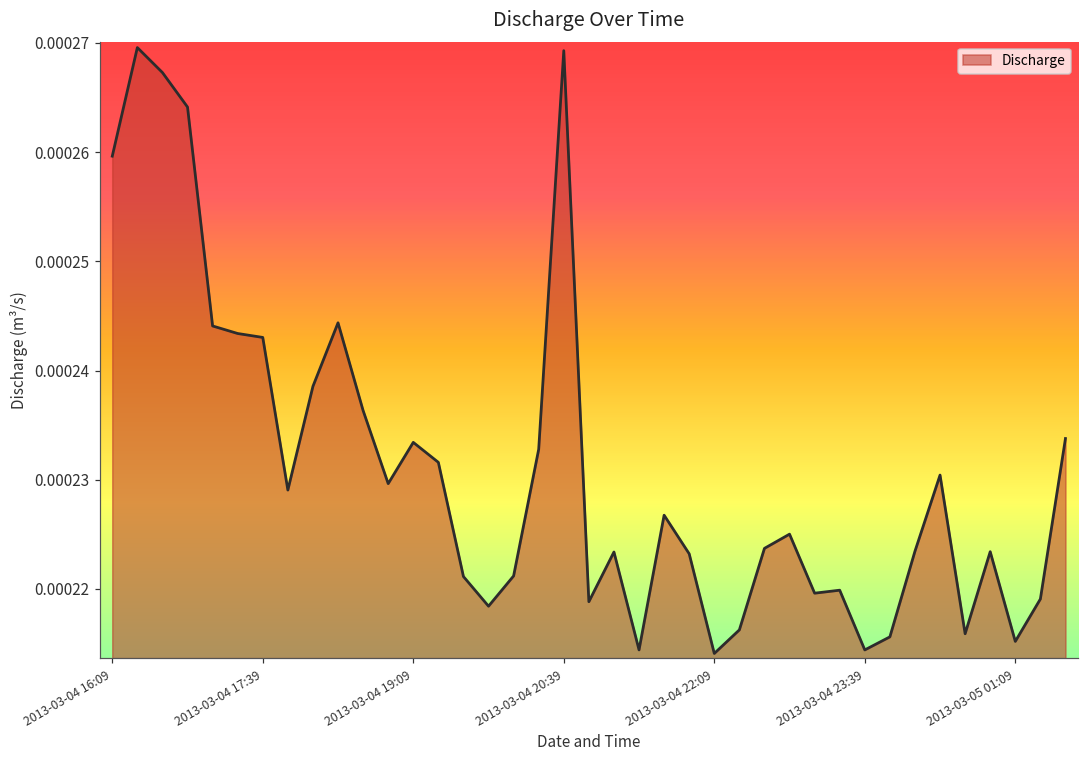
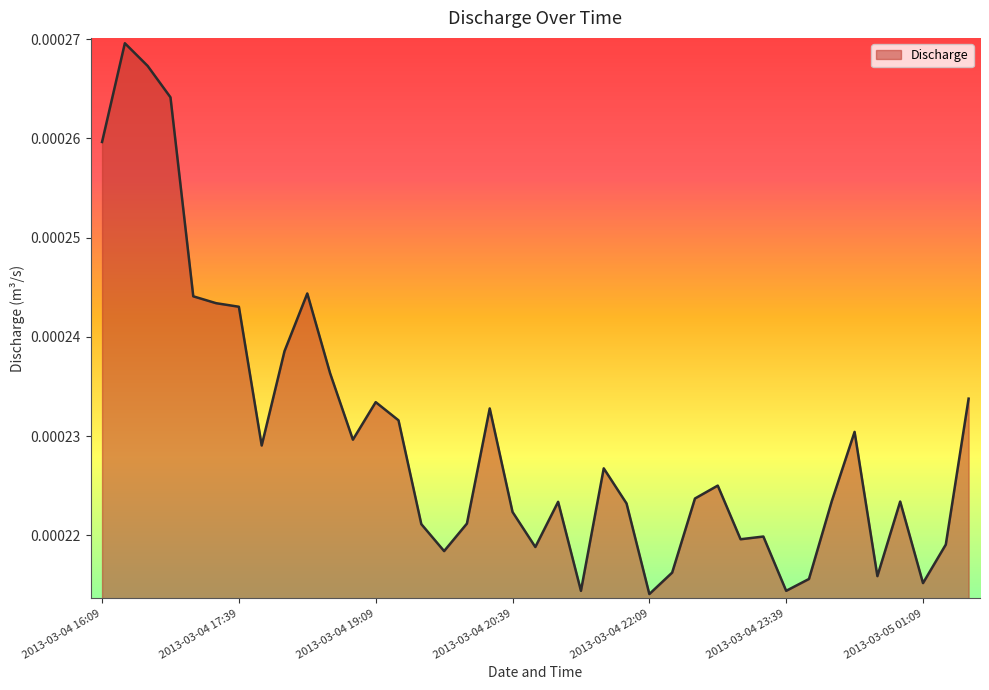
2013-03-04 20:39: 0.000269 -> 0.000222
